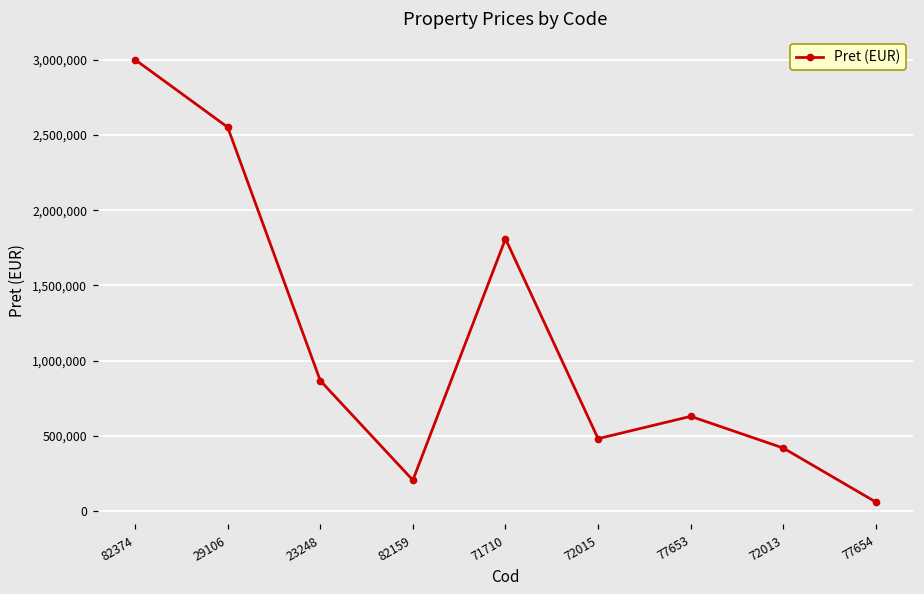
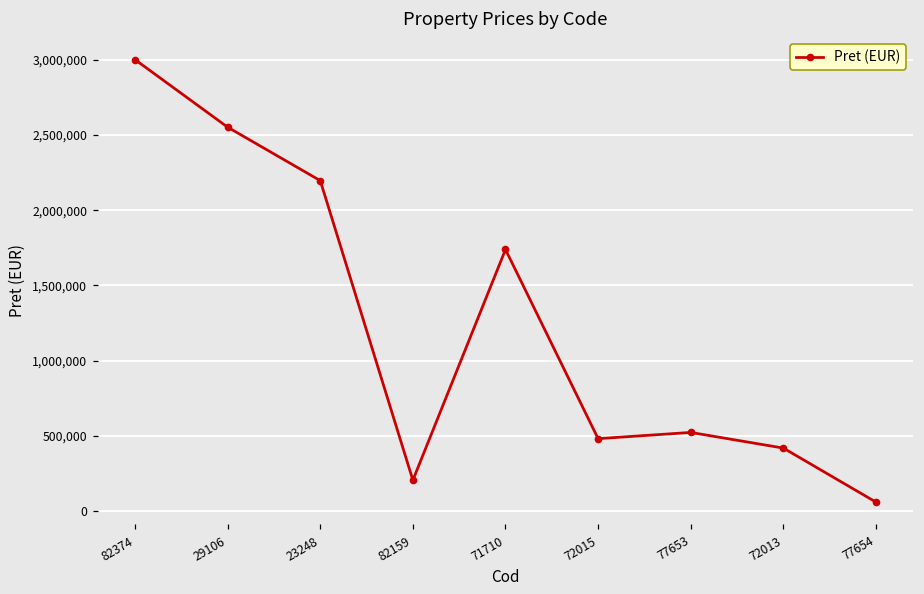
23248: 870,000 -> 2,200,000
71710: 1,810,000 -> 1,740,000
77653: 630,000 -> 520,000
